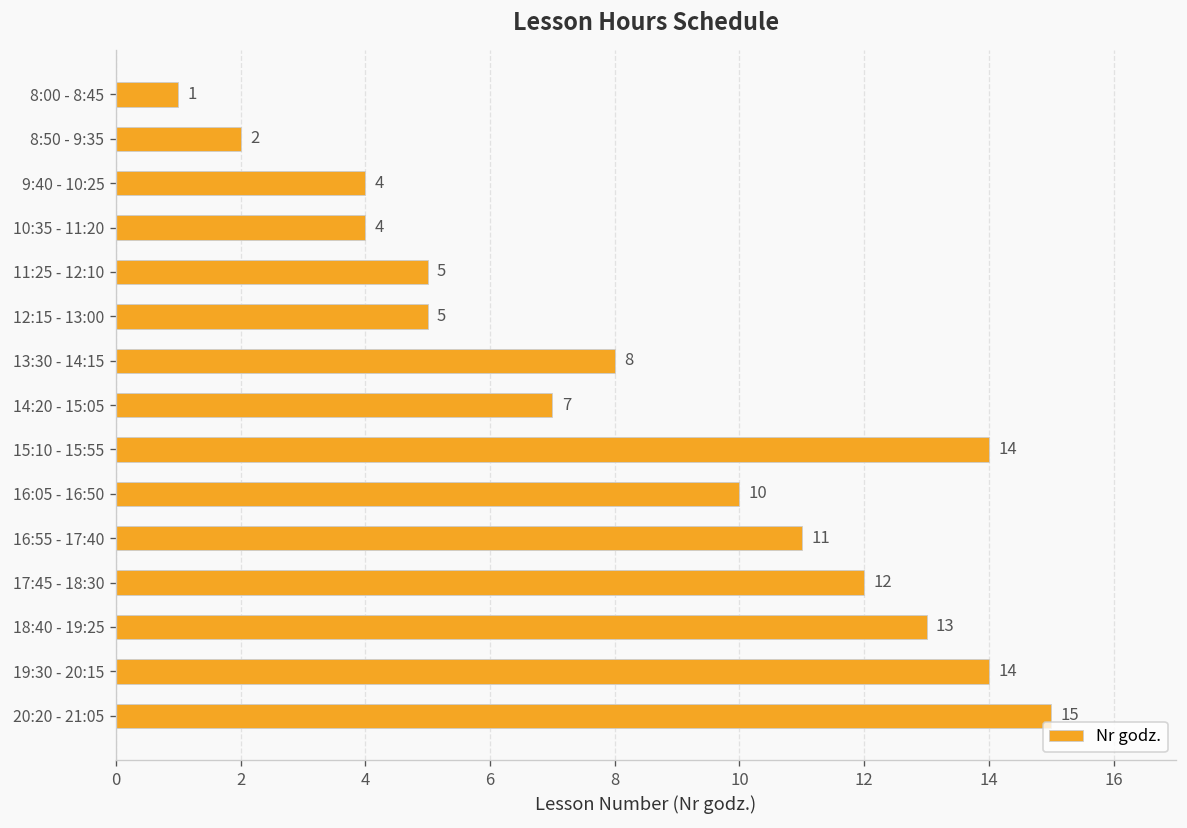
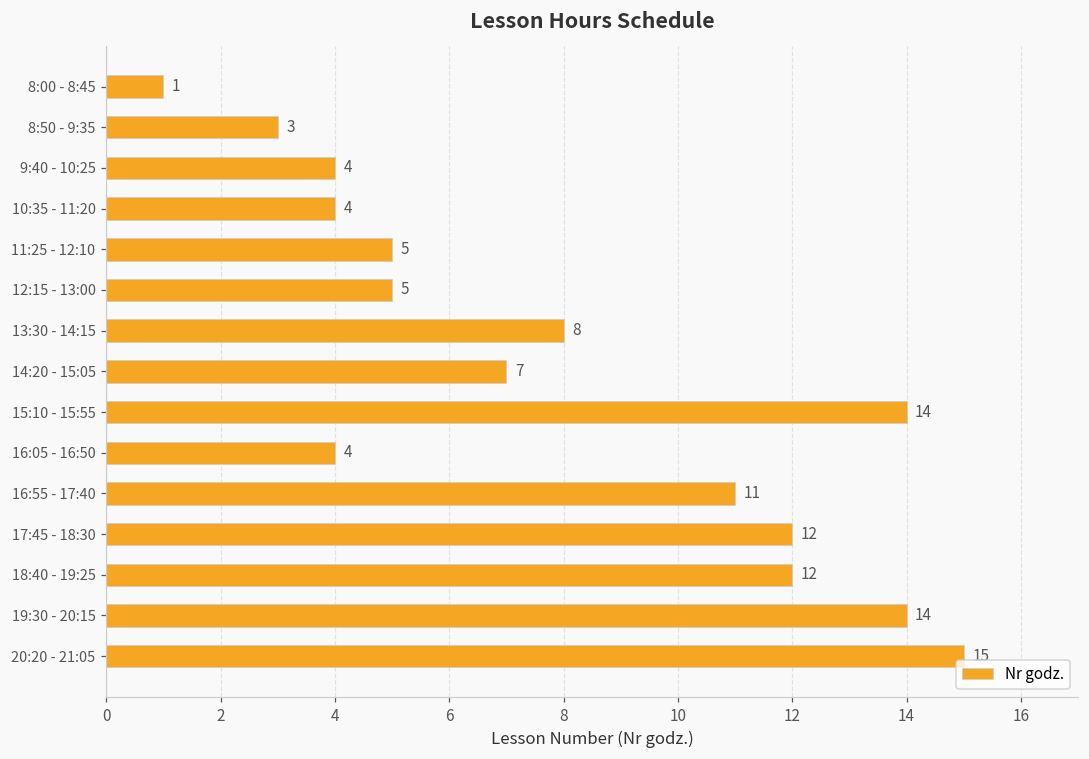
8:50 - 9:35: 2 -> 3
16:05 - 16:50: 10 -> 4
18:40 - 19:25: 13 -> 12
